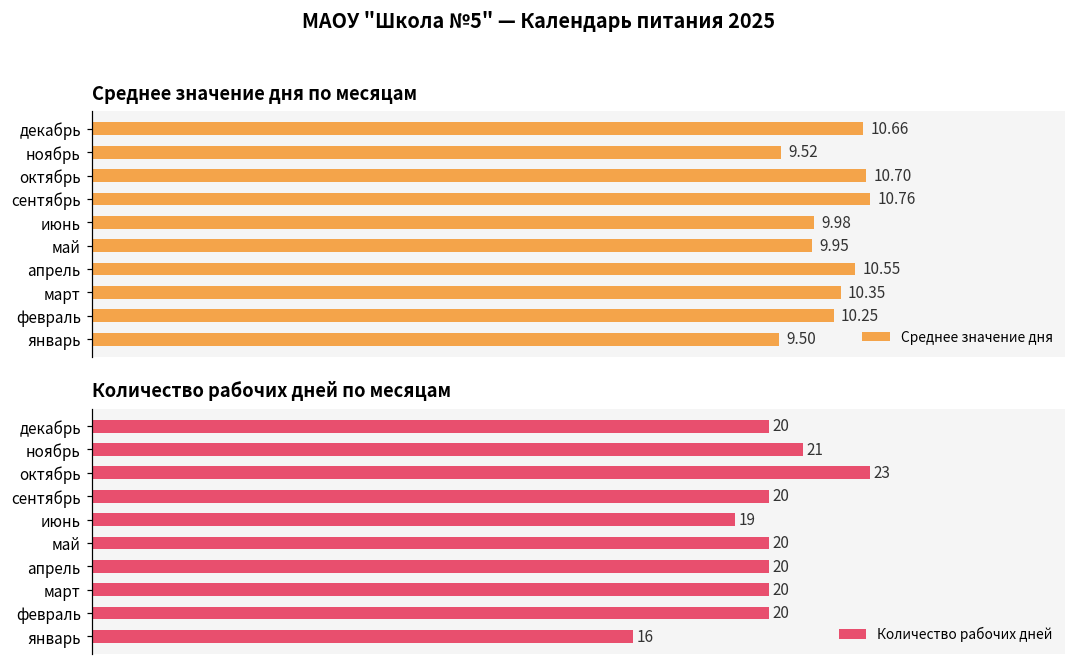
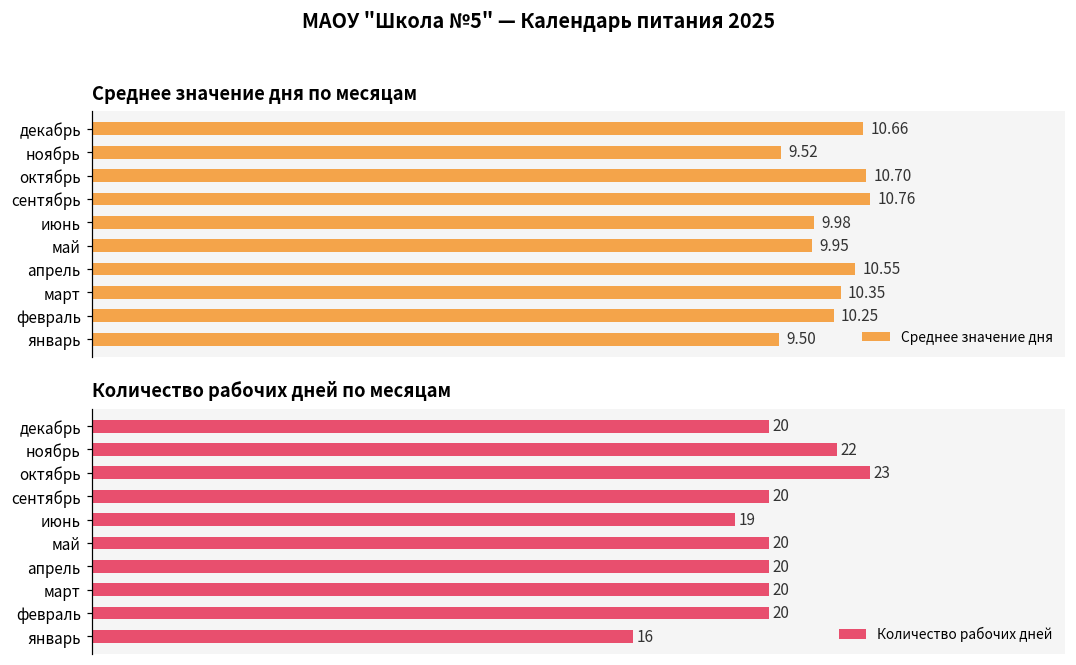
Количество рабочих дней по месяцам, ноябрь: 21 -> 22
